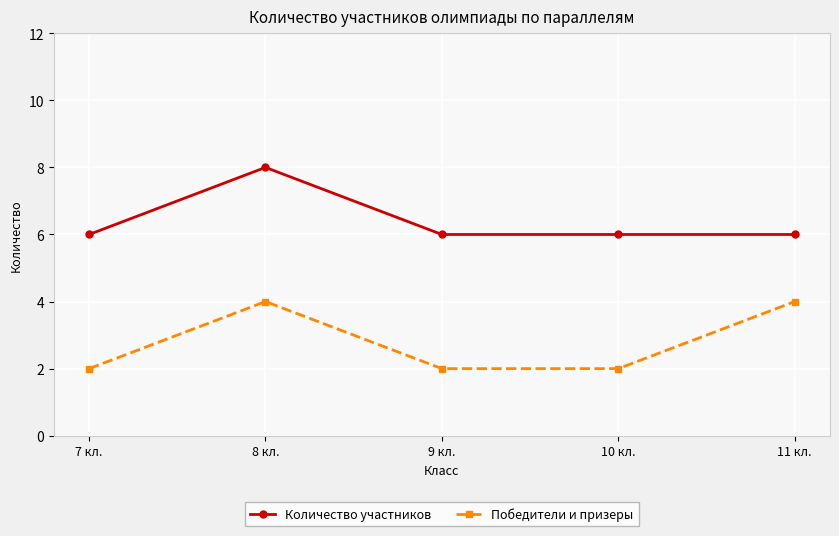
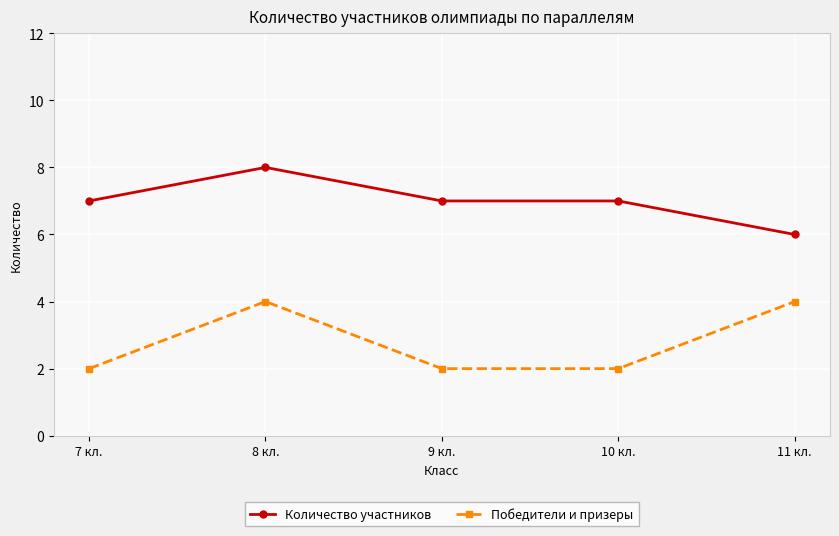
Количество участников, 7 кл.: 6 -> 7
Количество участников, 9 кл.: 6 -> 7
Количество участников, 10 кл.: 6 -> 7
